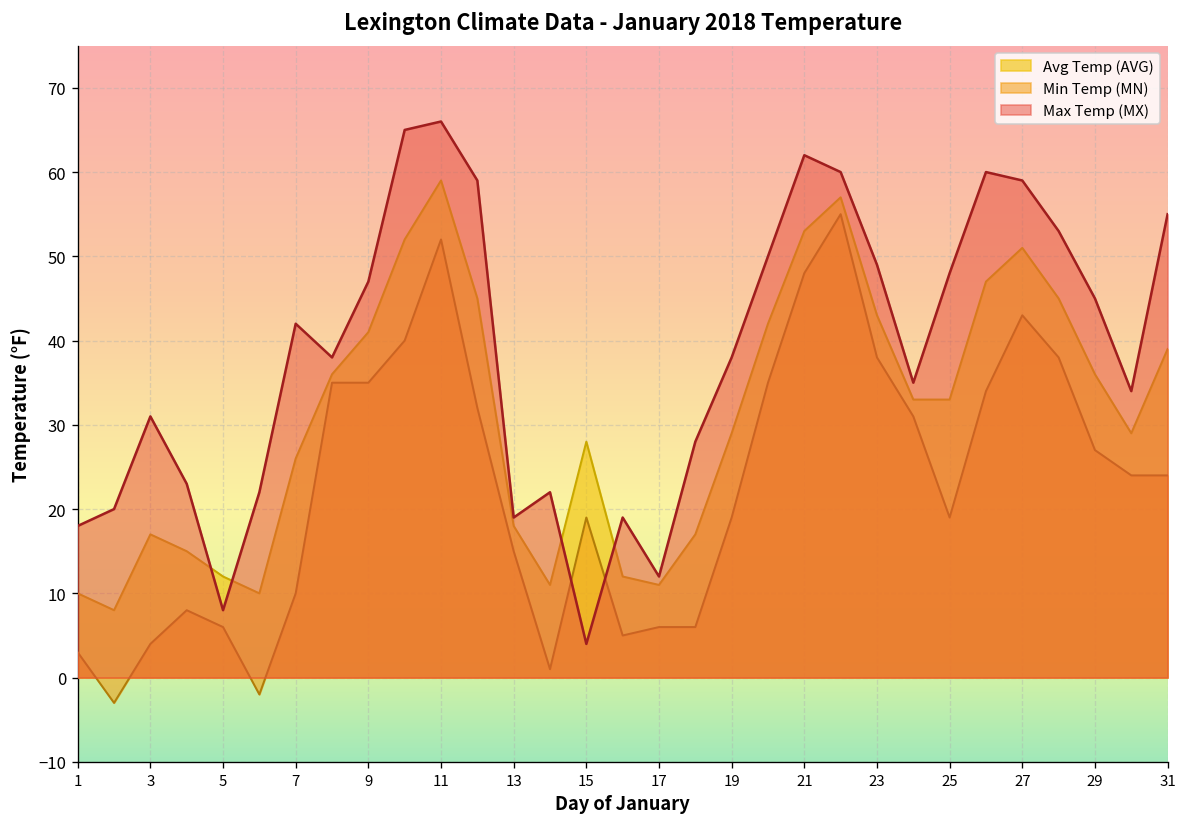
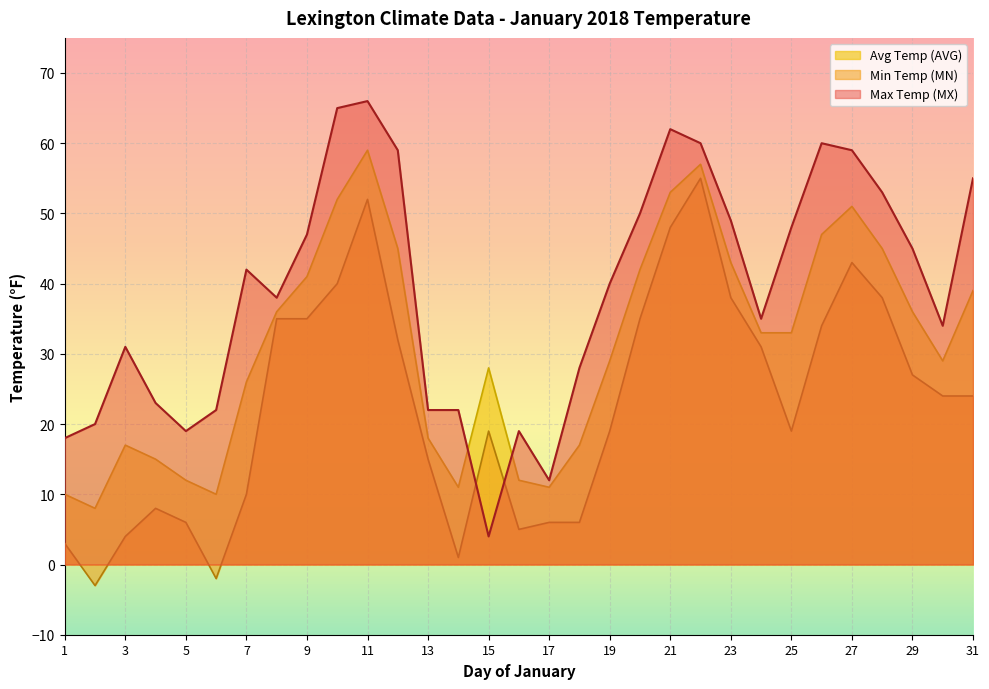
Max Temp (MX), 5: 8 -> 19
Max Temp (MX), 13: 19 -> 22
Max Temp (MX), 19: 38 -> 40
